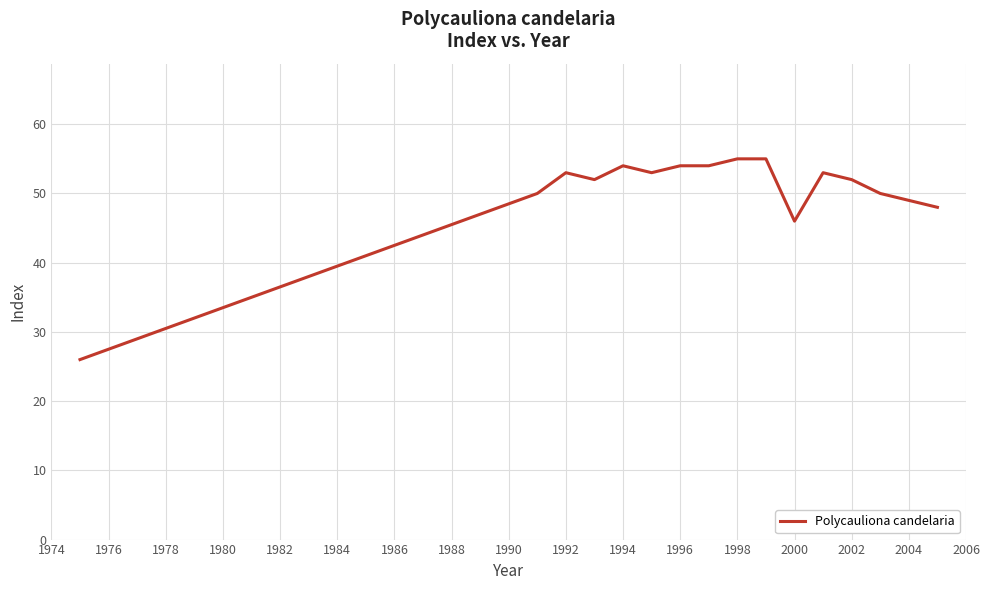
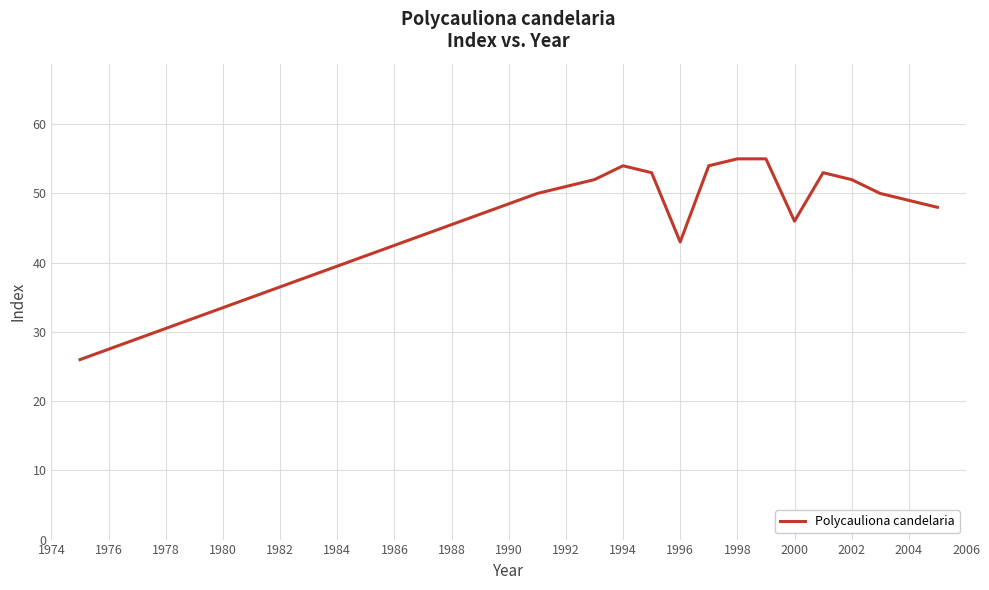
1992: 53 -> 51
1996: 54 -> 43
